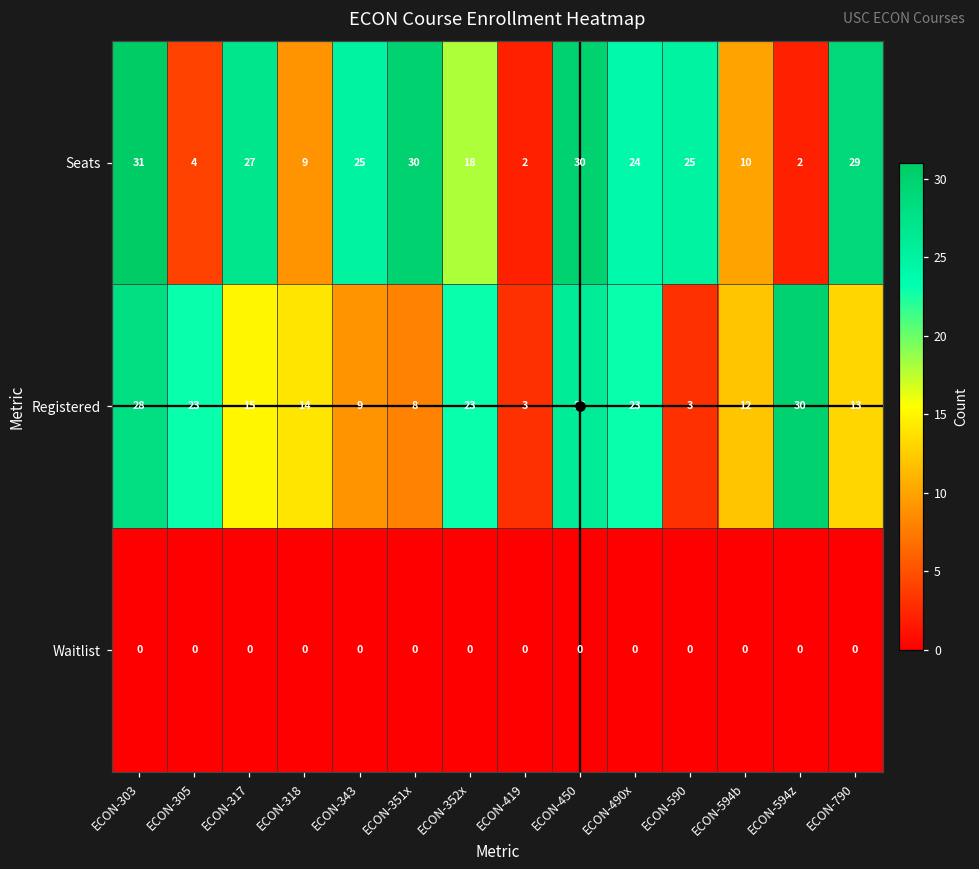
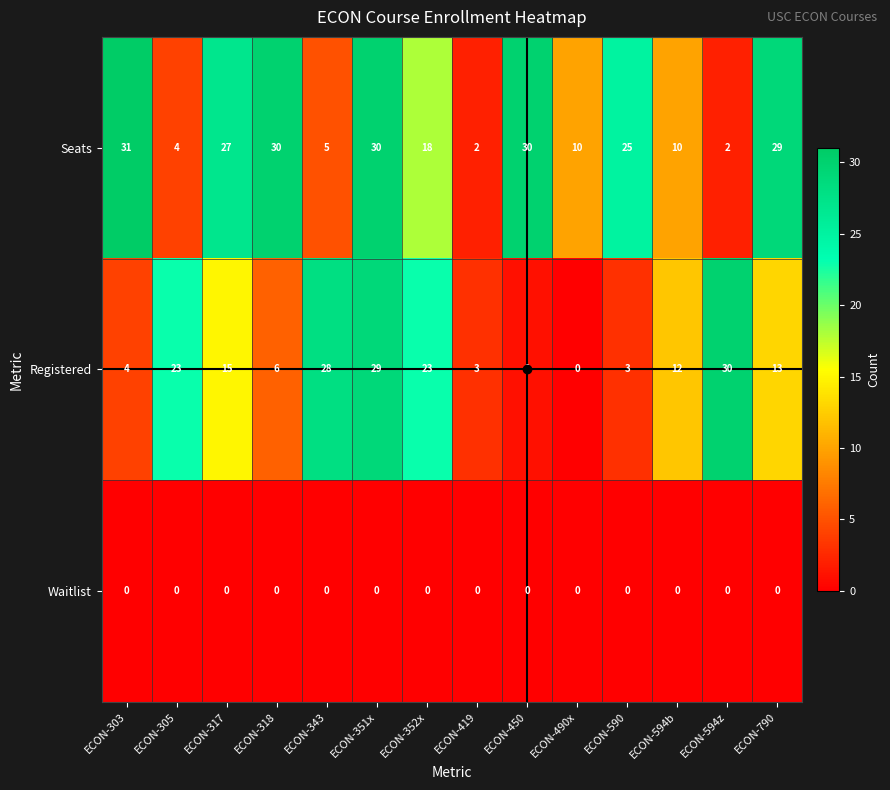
Seats, ECON-318: 9 -> 30
Seats, ECON-343: 25 -> 5
Seats, ECON-490x: 24 -> 10
Registered, ECON-303: 28 -> 4
Registered, ECON-318: 14 -> 6
Registered, ECON-343: 9 -> 28
Registered, ECON-351x: 8 -> 29
Registered, ECON-450: 26 -> 1
Registered, ECON-490x: 23 -> 0
